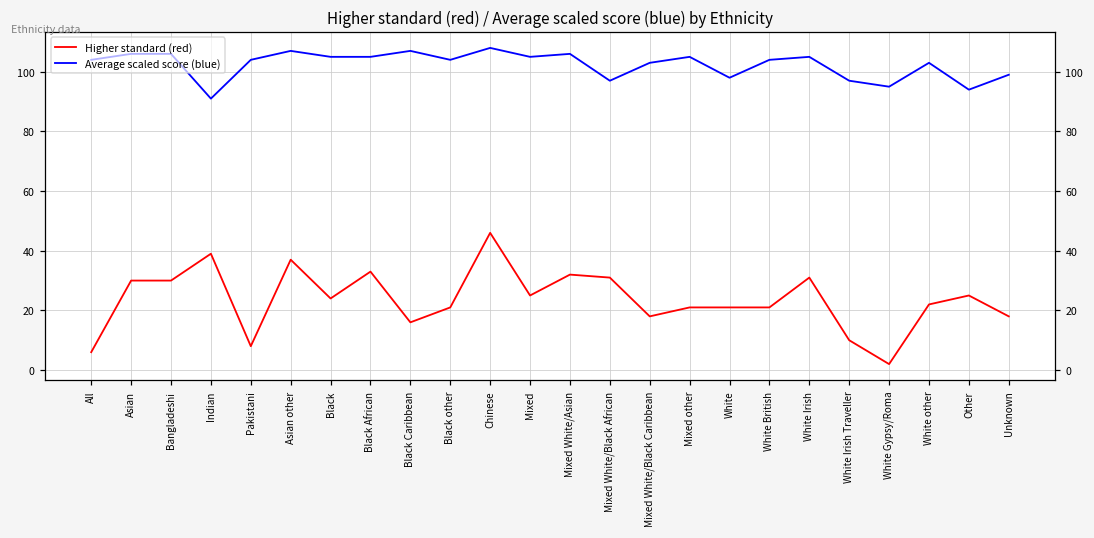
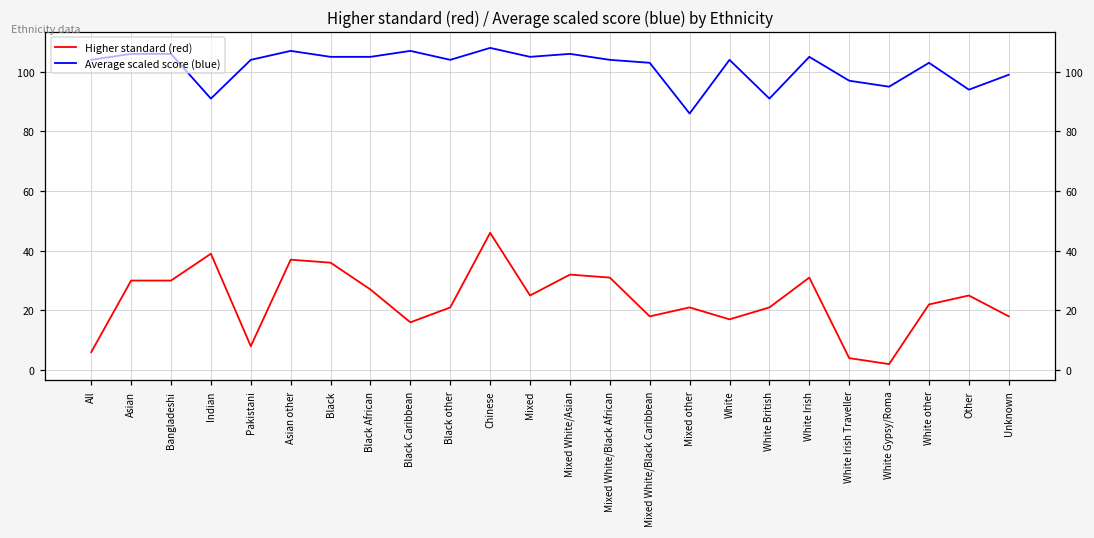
Higher standard (red), Black: 24 -> 36
Higher standard (red), Black African: 33 -> 27
Average scaled score (blue), Mixed White/Black African: 97 -> 104
Average scaled score (blue), Mixed other: 105 -> 86
Higher standard (red), White: 21 -> 17
Average scaled score (blue), White: 98 -> 104
Average scaled score (blue), White British: 104 -> 91
Higher standard (red), White Irish Traveller: 10 -> 4
